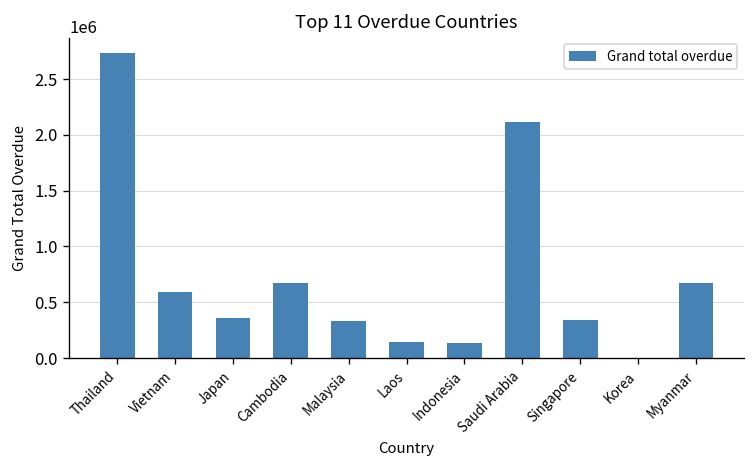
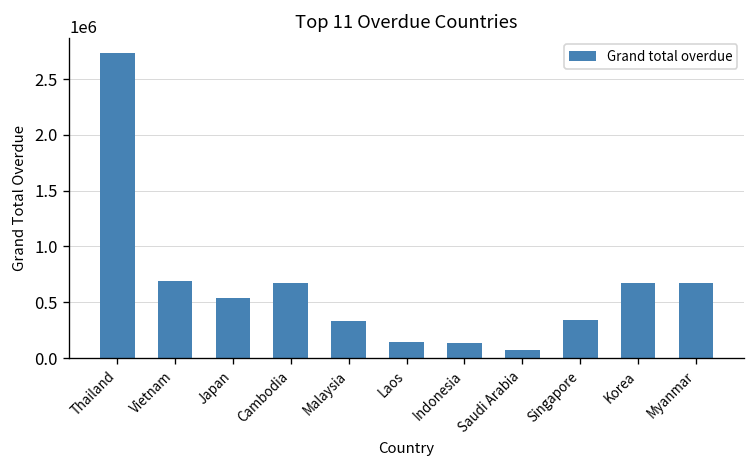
Vietnam: 600000 -> 700000
Japan: 400000 -> 500000
Saudi Arabia: 2100000 -> 100000
Korea: 0 -> 700000
